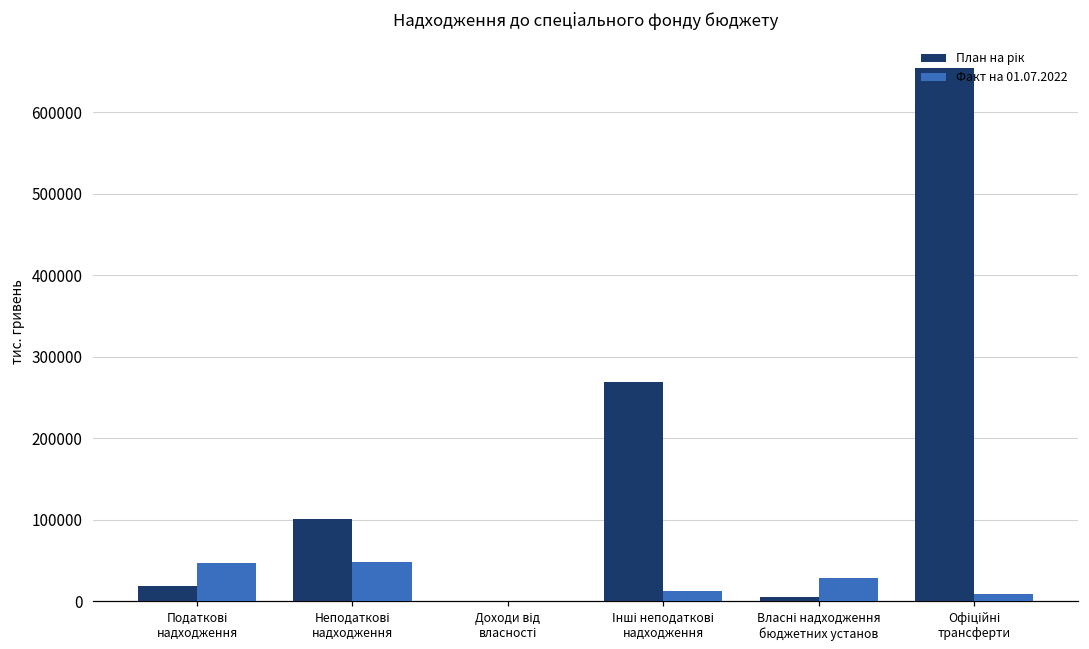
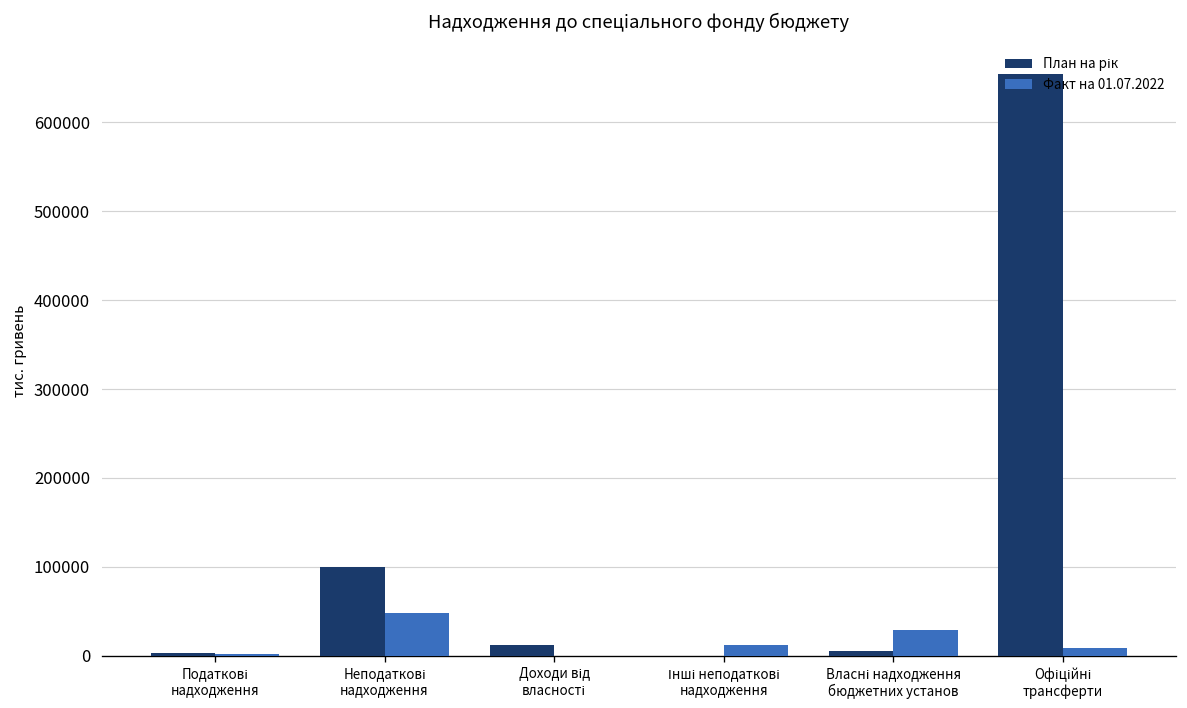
План на рік, Податкові надходження: 20000 -> 0
Факт на 01.07.2022, Податкові надходження: 50000 -> 0
План на рік, Доходи від власності: 0 -> 10000
План на рік, Інші неподаткові надходження: 270000 -> 0
